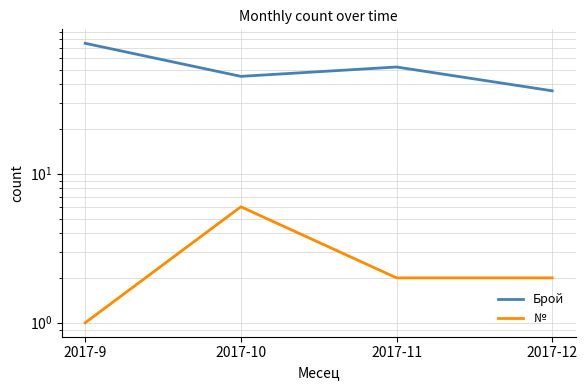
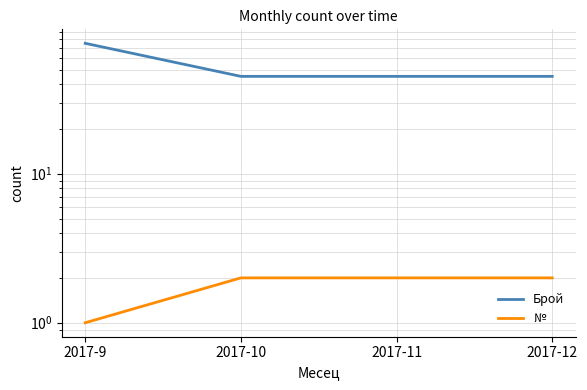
№, 2017-10: 6 -> 2
Брой, 2017-11: 52 -> 45
Брой, 2017-12: 36 -> 45
